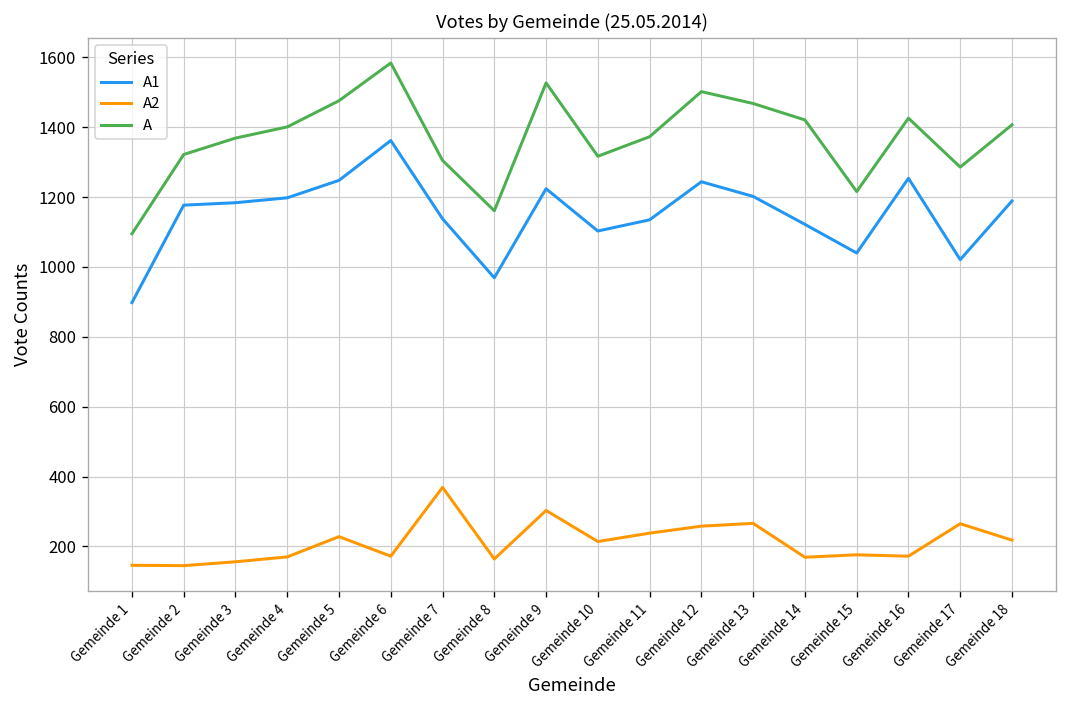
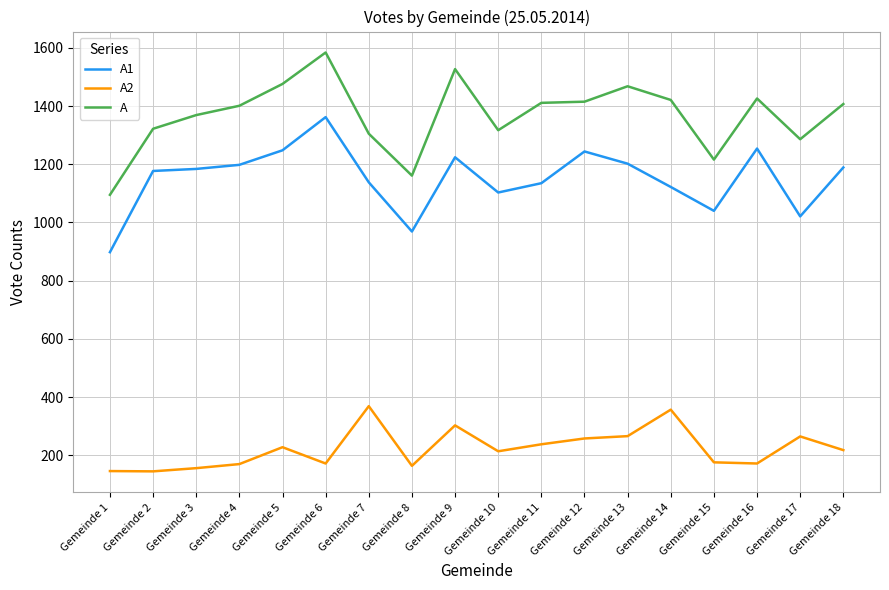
A, Gemeinde 11: 1370 -> 1410
A, Gemeinde 12: 1500 -> 1420
A2, Gemeinde 14: 170 -> 360
